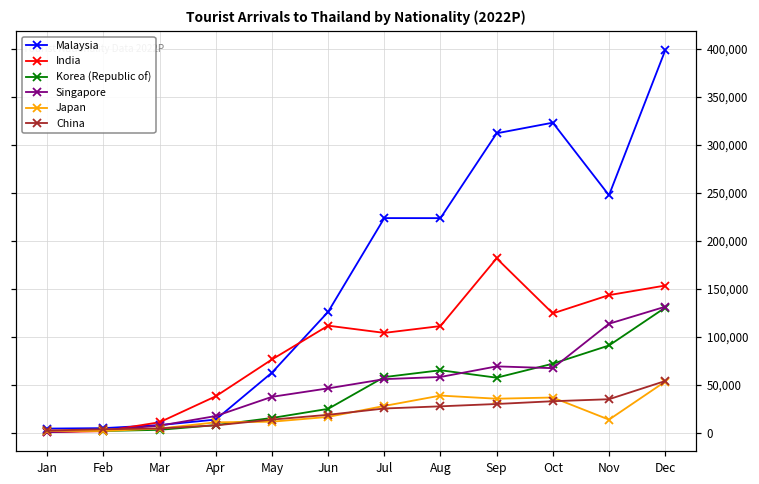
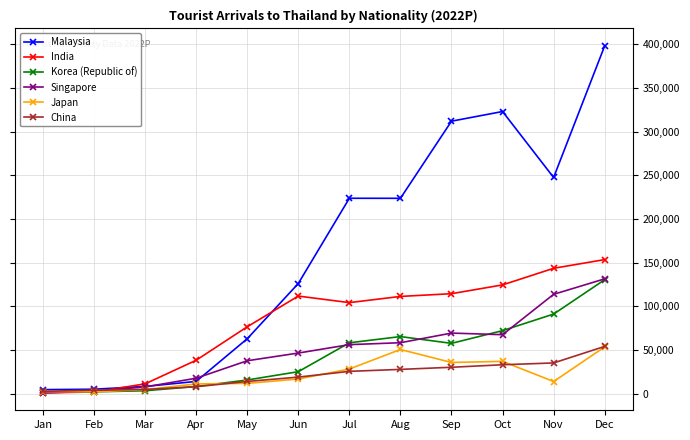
Japan, Aug: 40,000 -> 50,000
India, Sep: 180,000 -> 110,000
